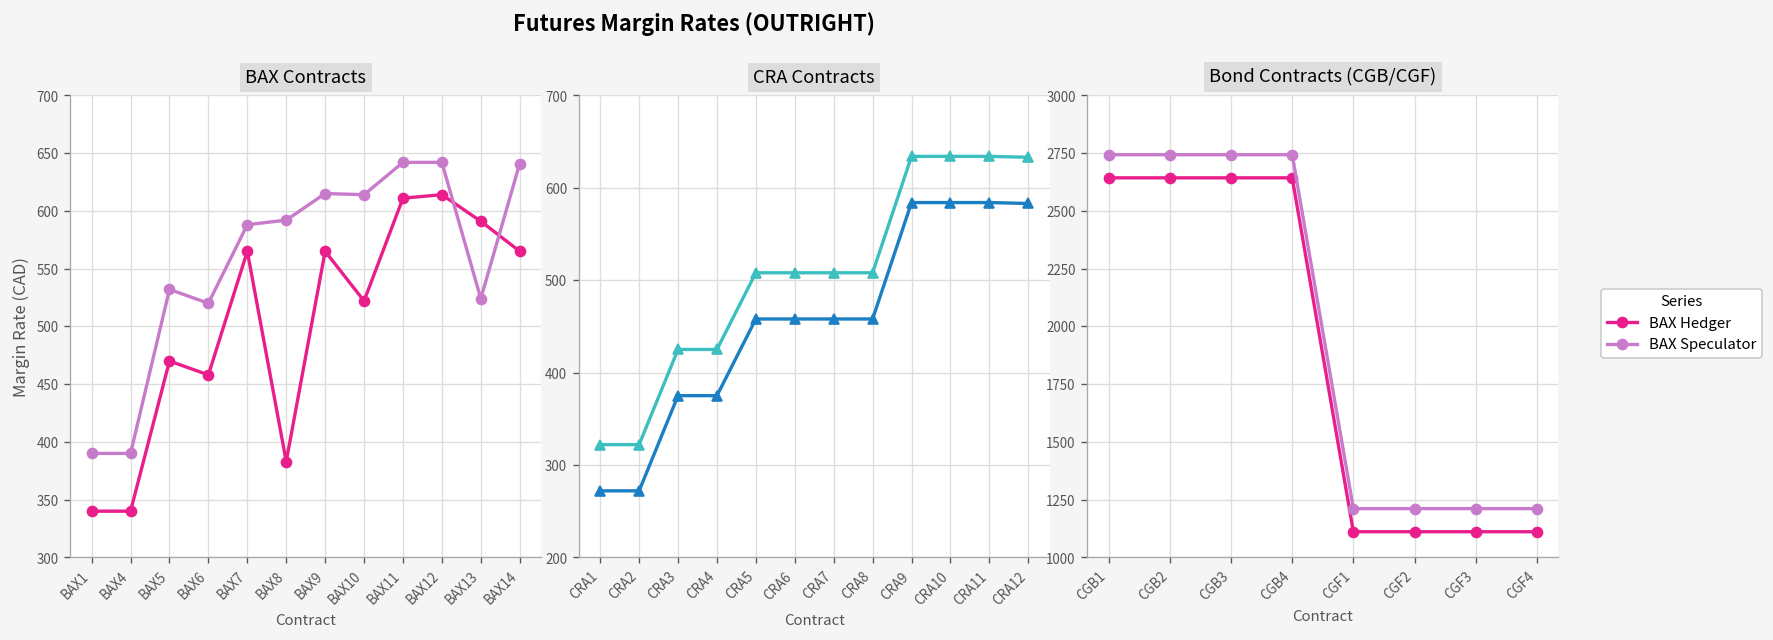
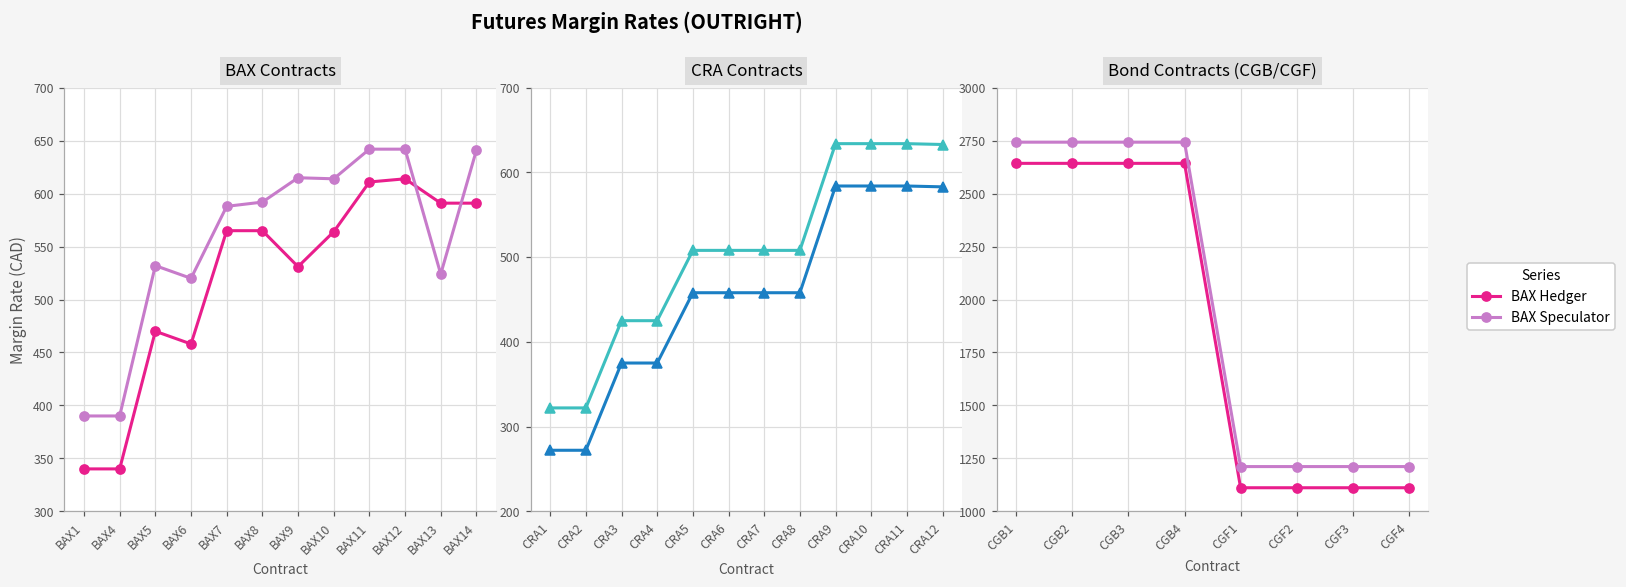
BAX Contracts, BAX Hedger, BAX8: 380 -> 570
BAX Contracts, BAX Hedger, BAX9: 570 -> 530
BAX Contracts, BAX Hedger, BAX10: 520 -> 560
BAX Contracts, BAX Hedger, BAX14: 570 -> 590
